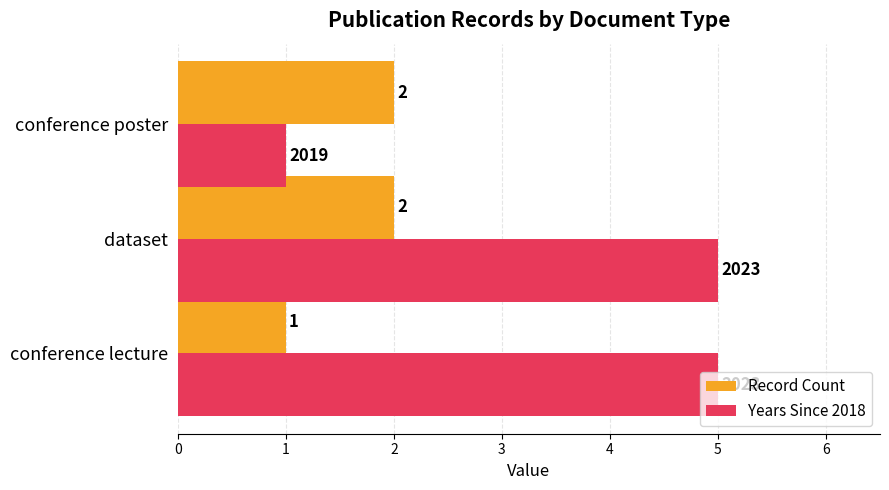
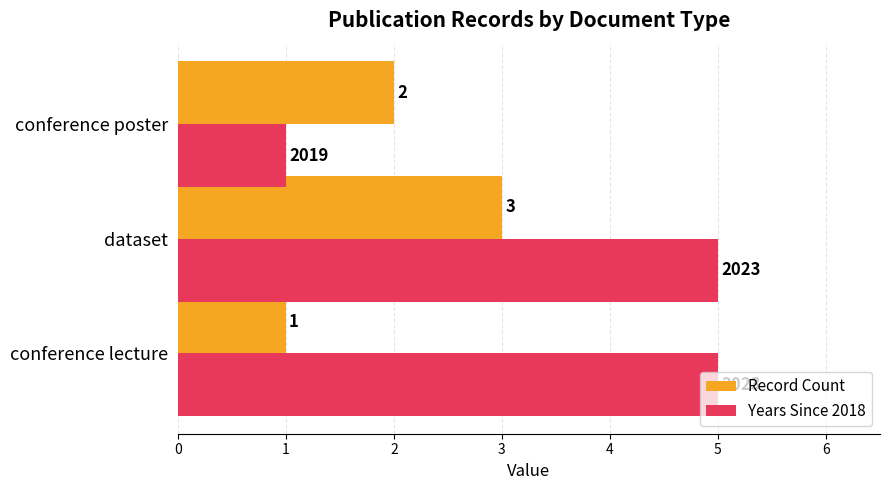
Record Count, dataset: 2 -> 3
